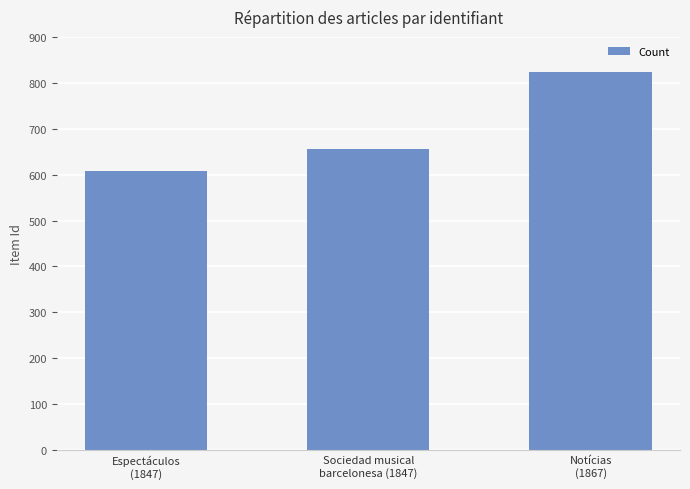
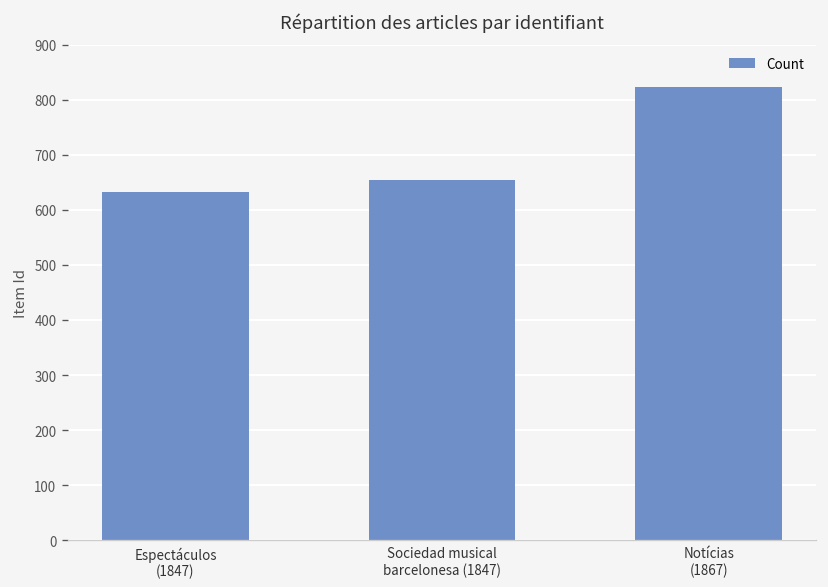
Espectáculos (1847): 610 -> 630
